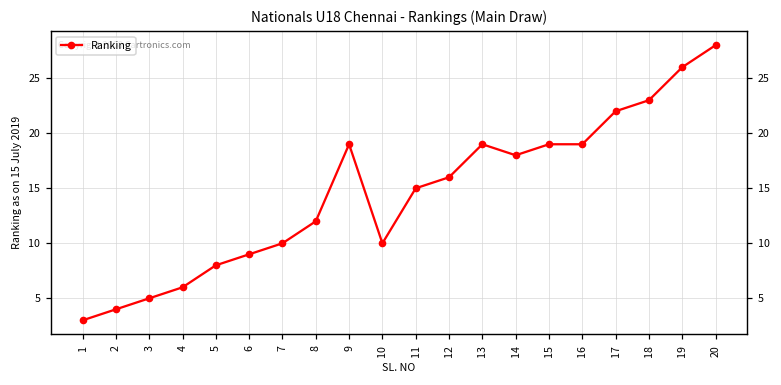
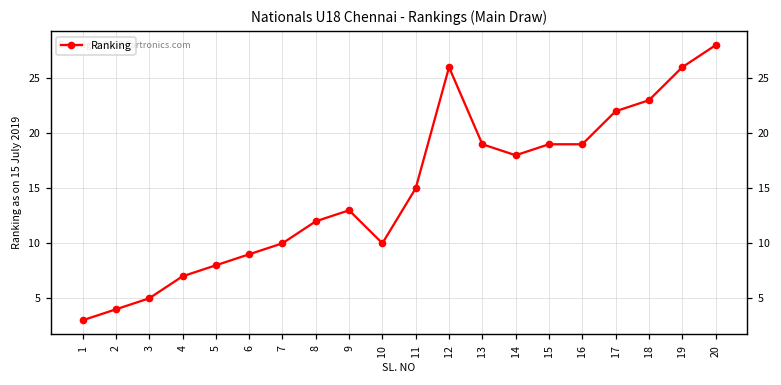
4: 6 -> 7
9: 19 -> 13
12: 16 -> 26
